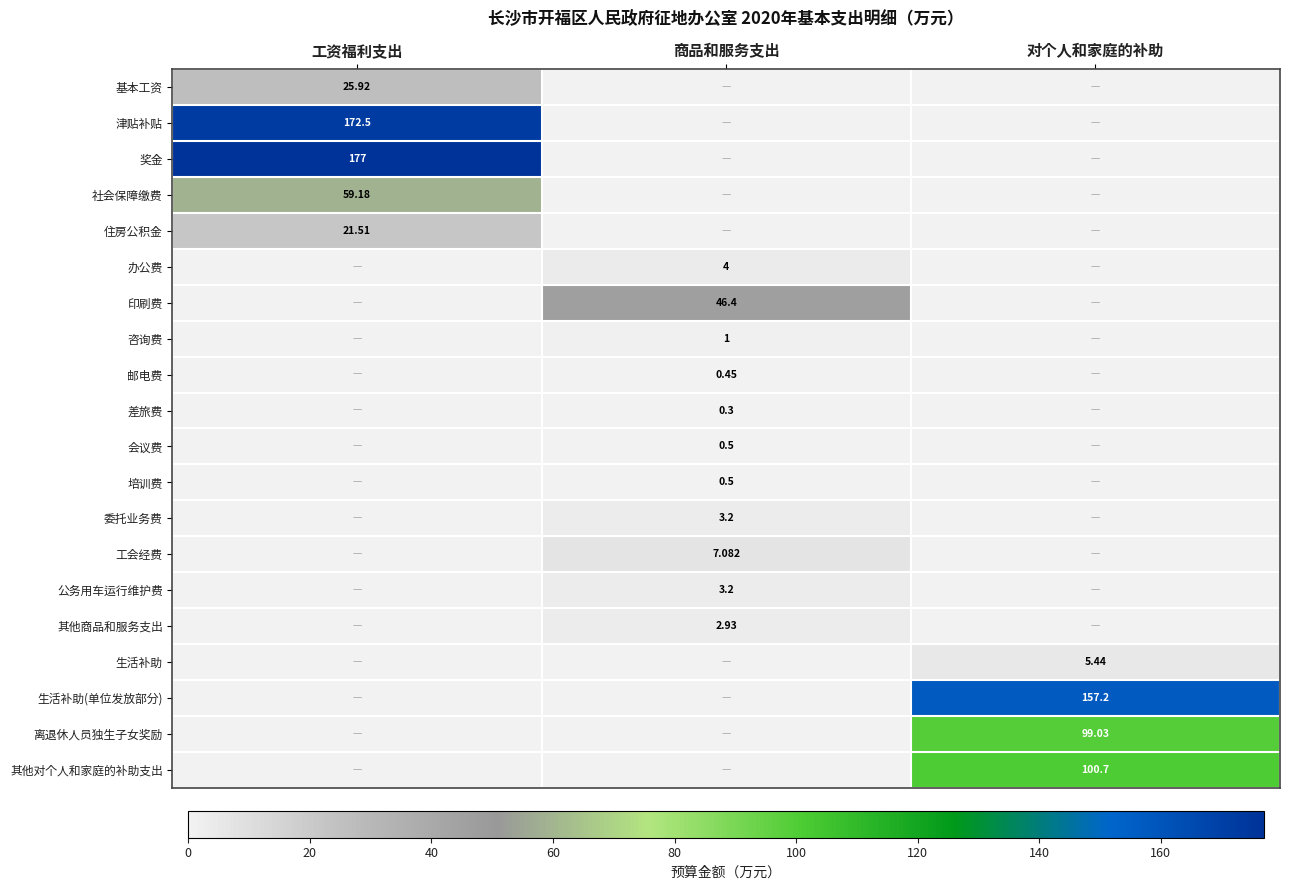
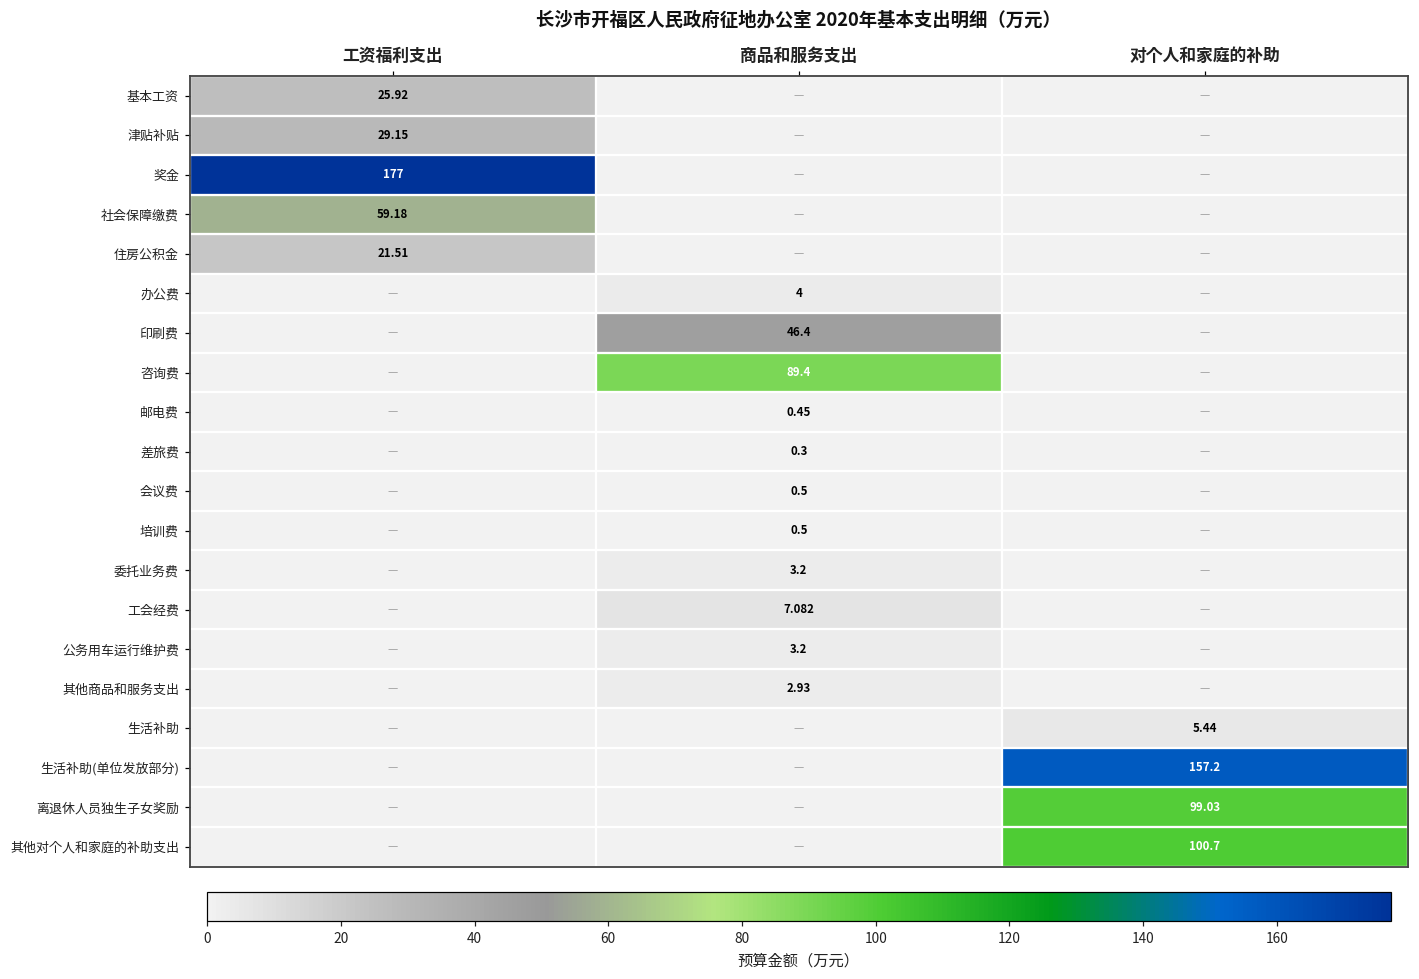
津贴补贴, 工资福利支出: 172.5 -> 29.15
咨询费, 商品和服务支出: 1 -> 89.4
